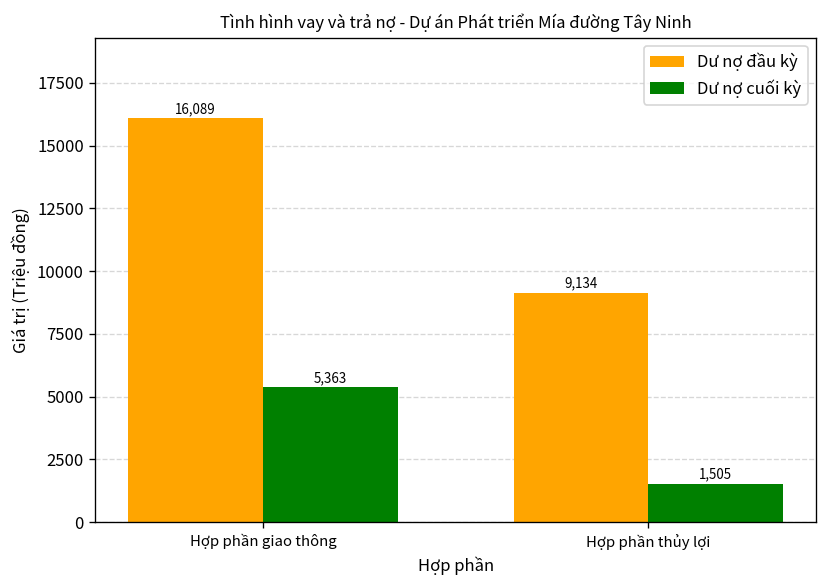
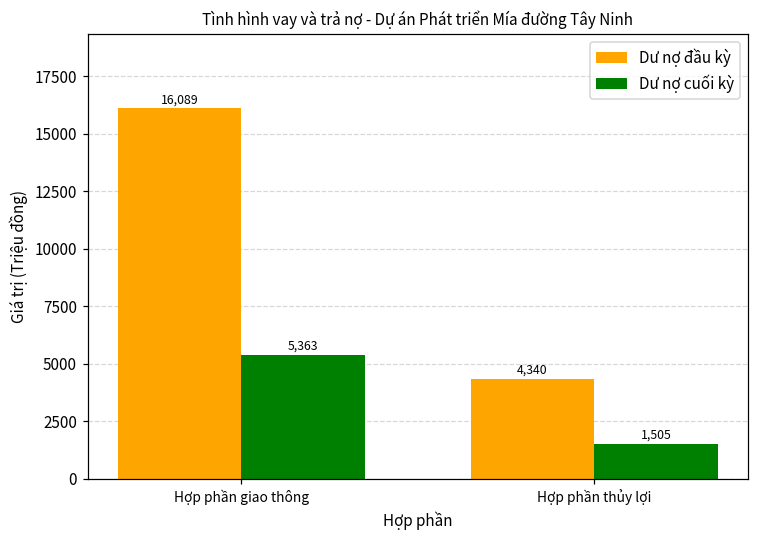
Dư nợ đầu kỳ, Hợp phần thủy lợi: 9,134 -> 4,340
